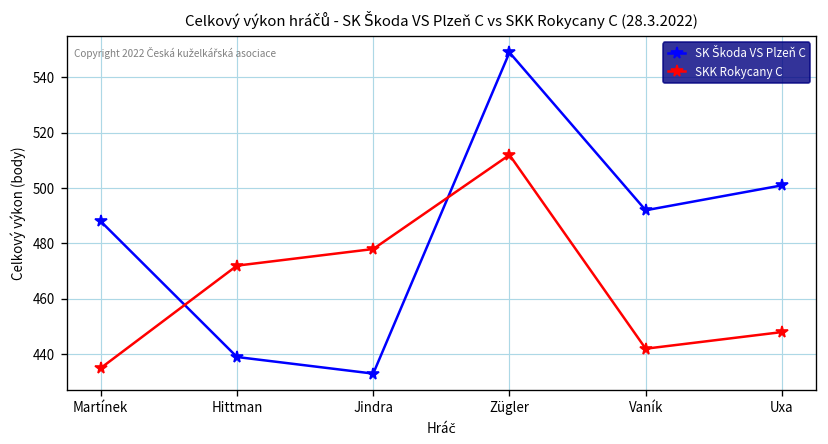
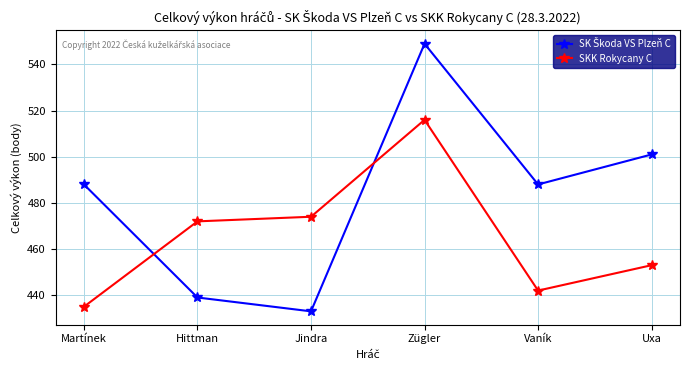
SKK Rokycany C, Jindra: 478 -> 474
SKK Rokycany C, Zügler: 512 -> 516
SK Škoda VS Plzeň C, Vaník: 492 -> 488
SKK Rokycany C, Uxa: 448 -> 453
